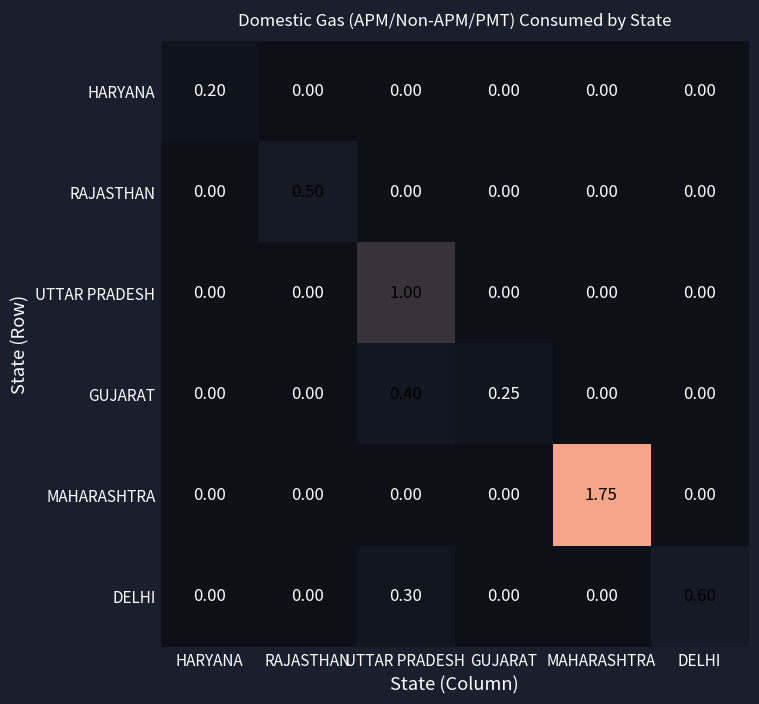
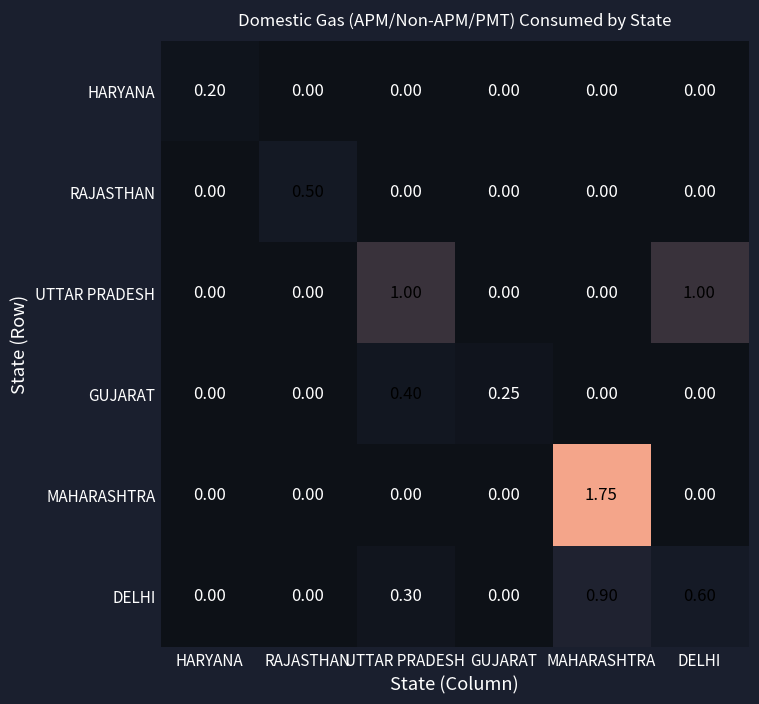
UTTAR PRADESH, DELHI: 0.00 -> 1.00
DELHI, MAHARASHTRA: 0.00 -> 0.90
